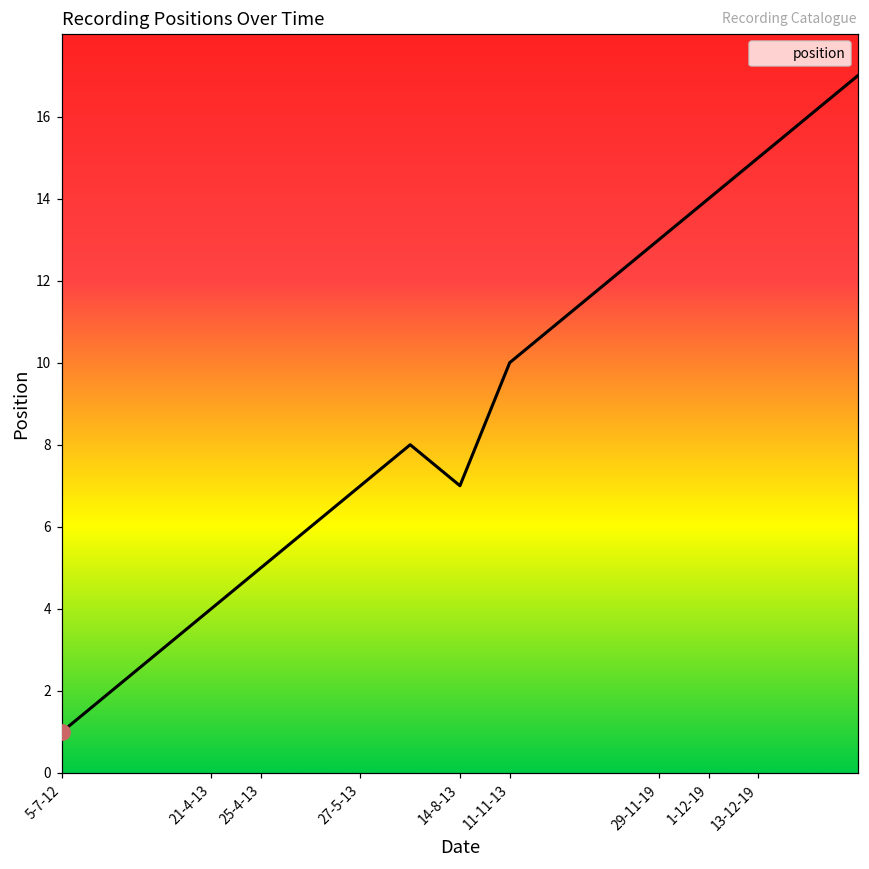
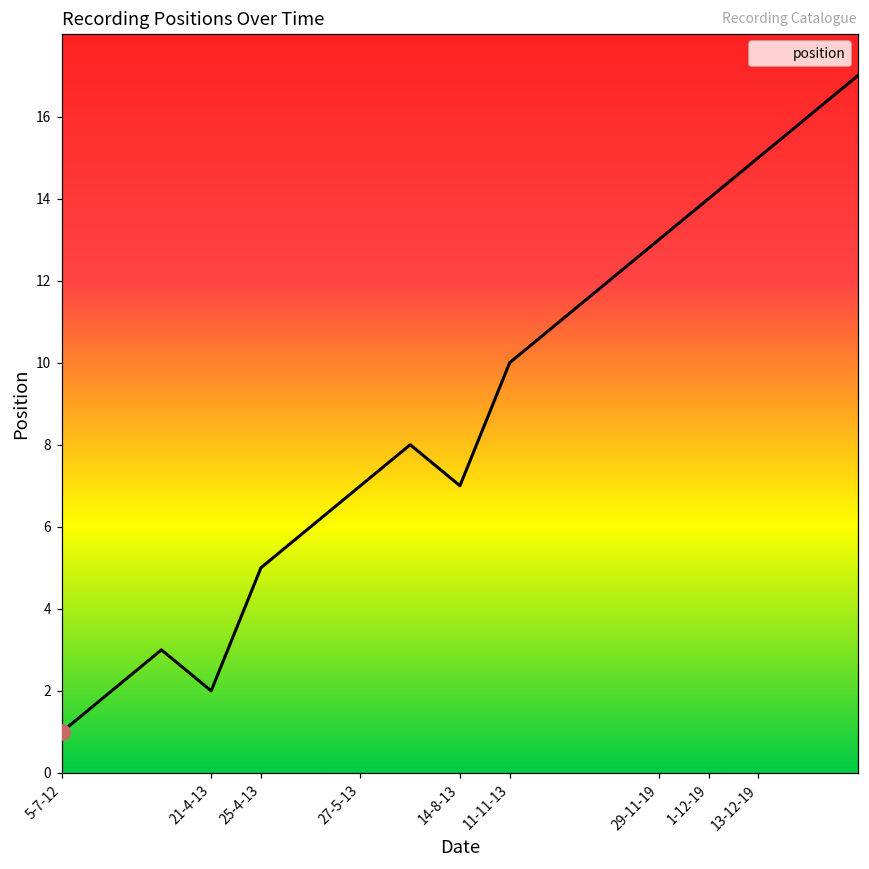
position, 21-4-13: 4 -> 2
